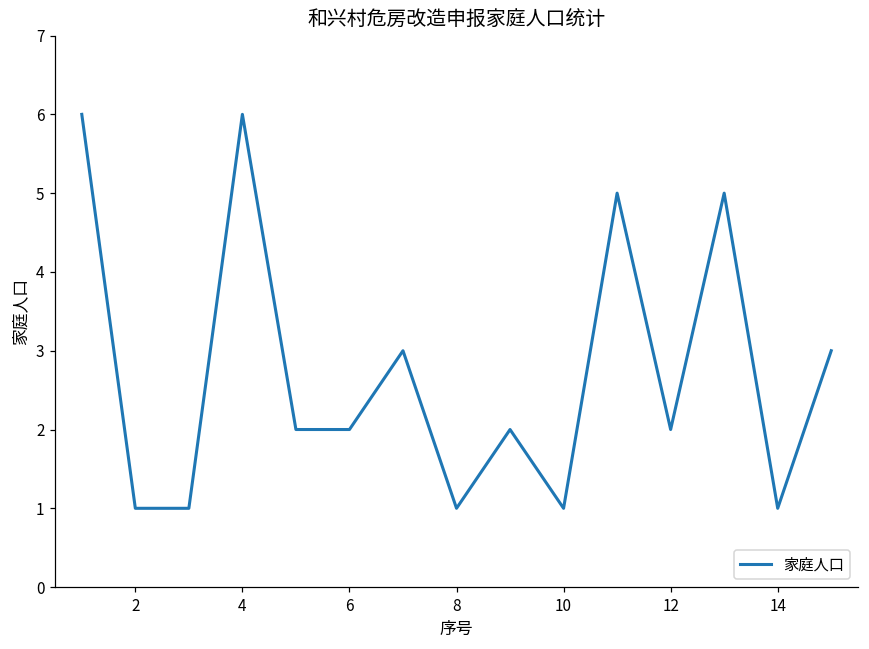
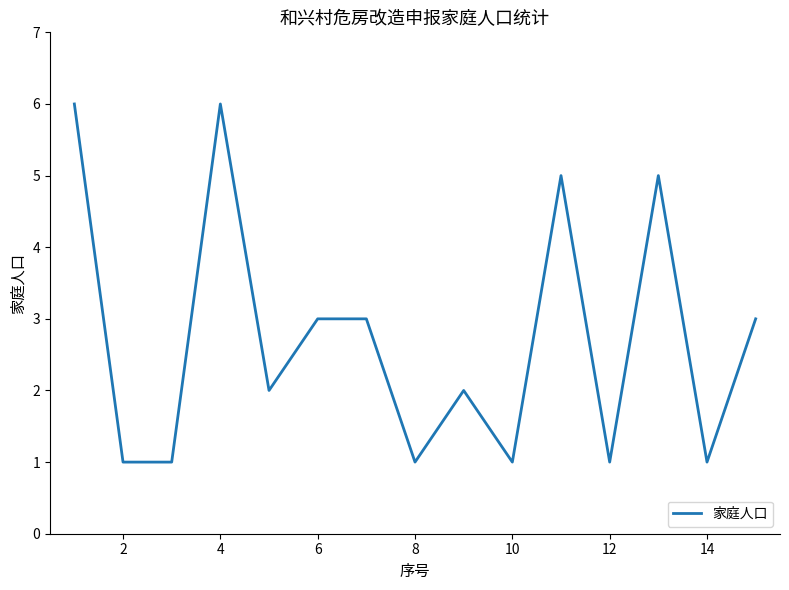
6: 2 -> 3
12: 2 -> 1
